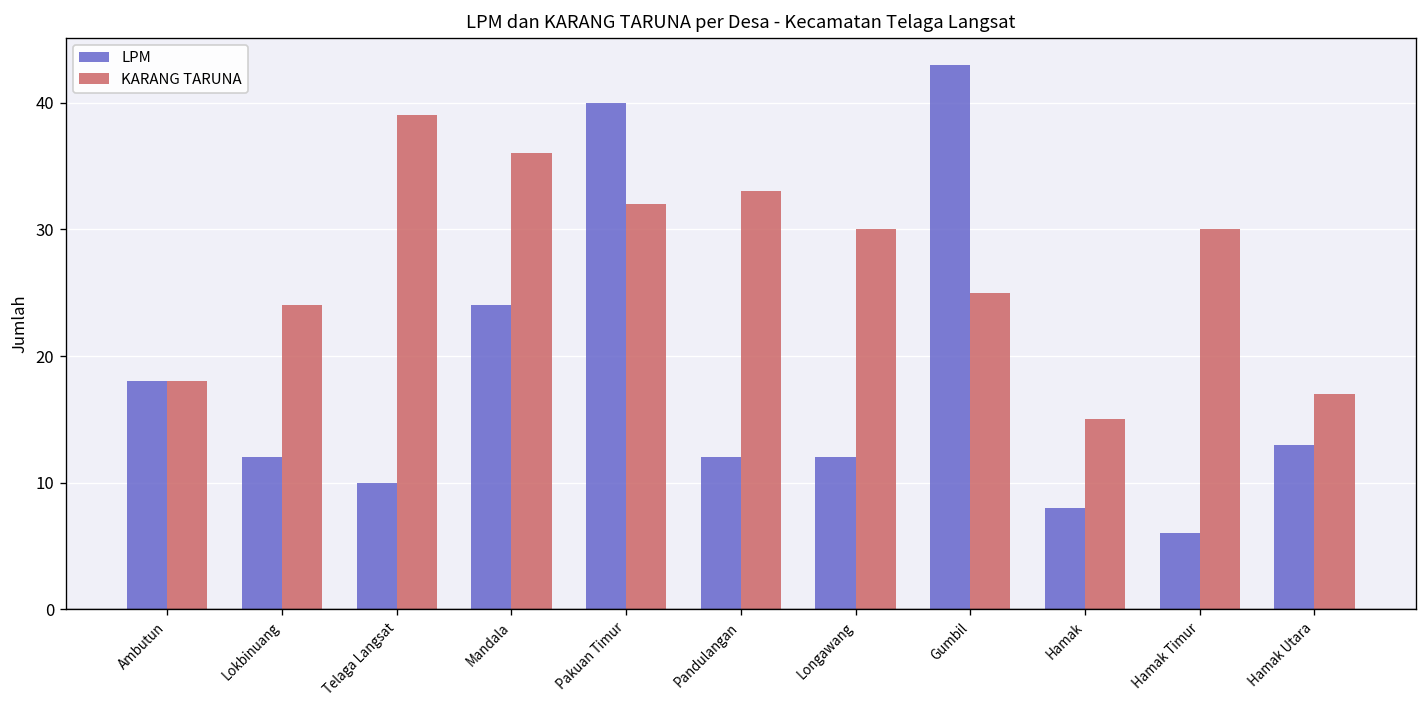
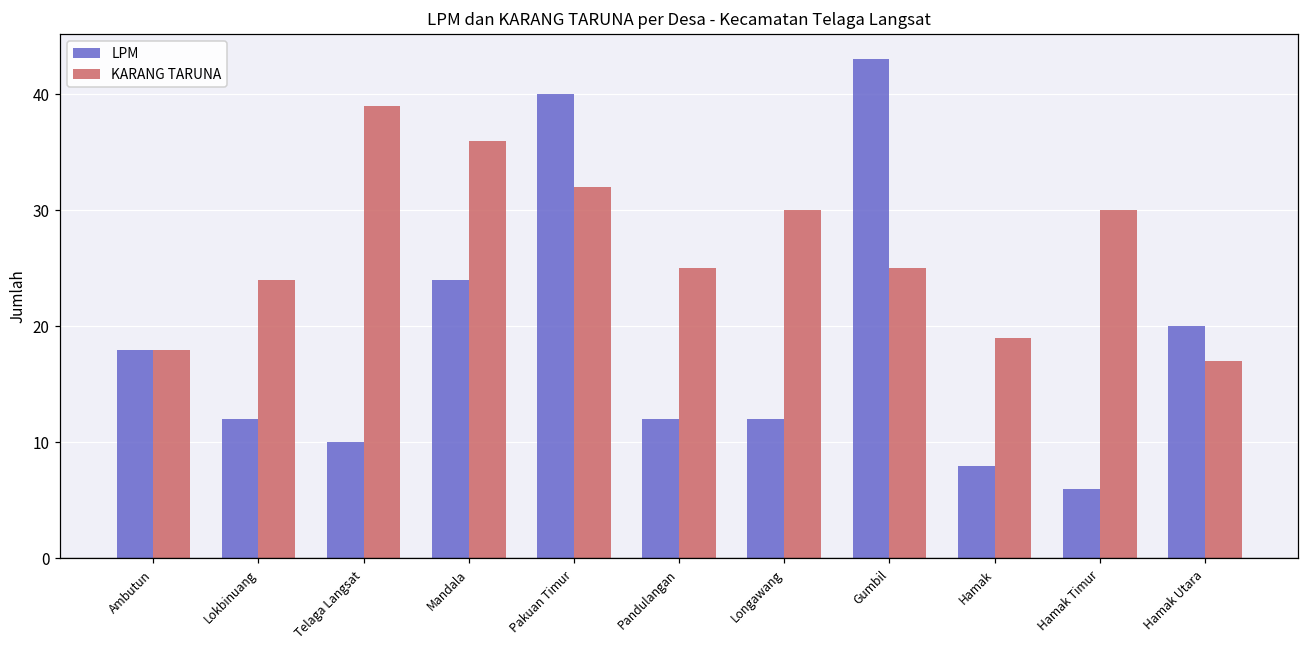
KARANG TARUNA, Pandulangan: 33 -> 25
KARANG TARUNA, Hamak: 15 -> 19
LPM, Hamak Utara: 13 -> 20
